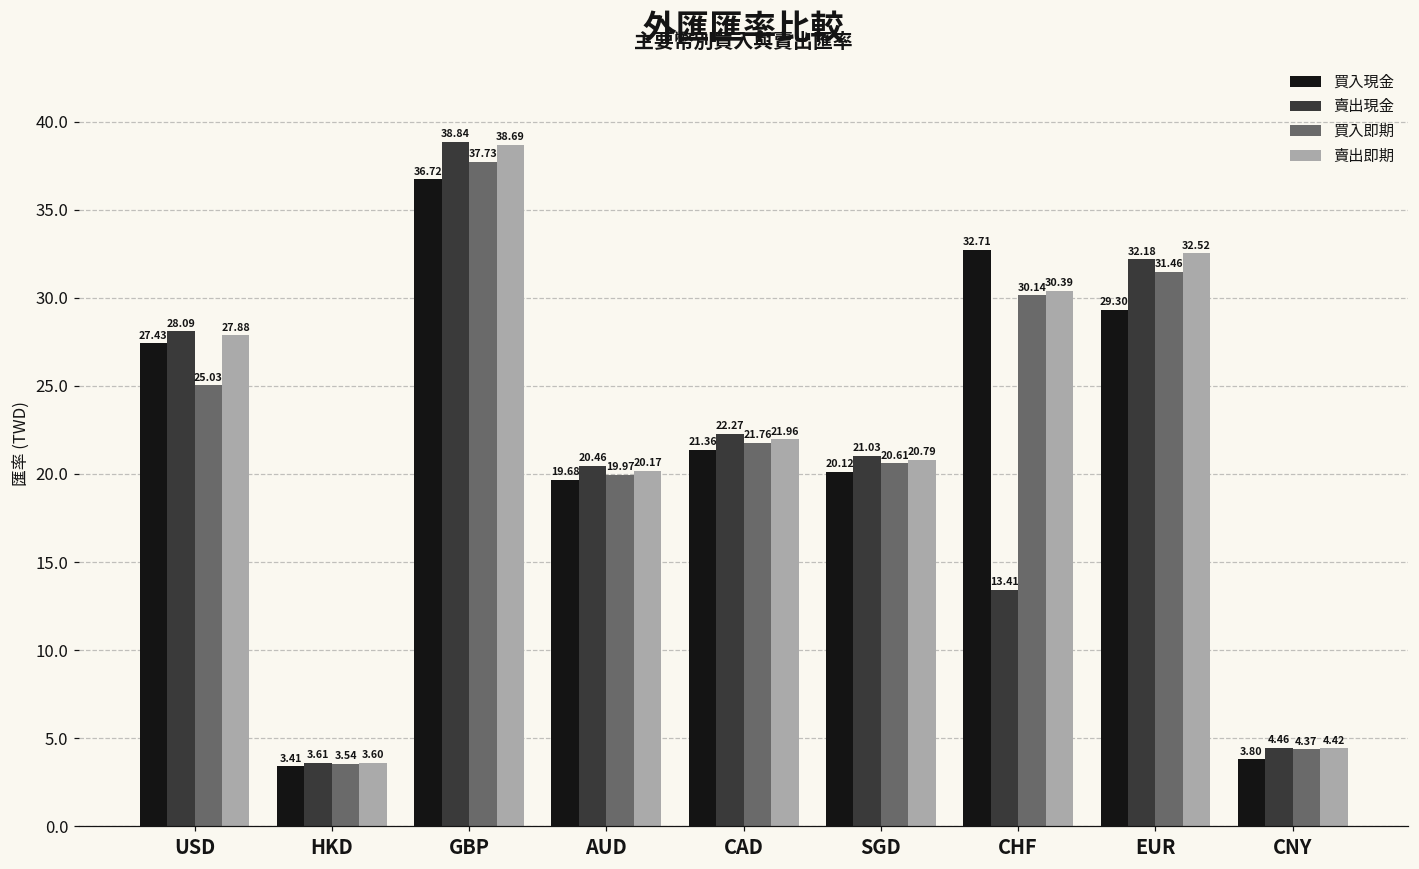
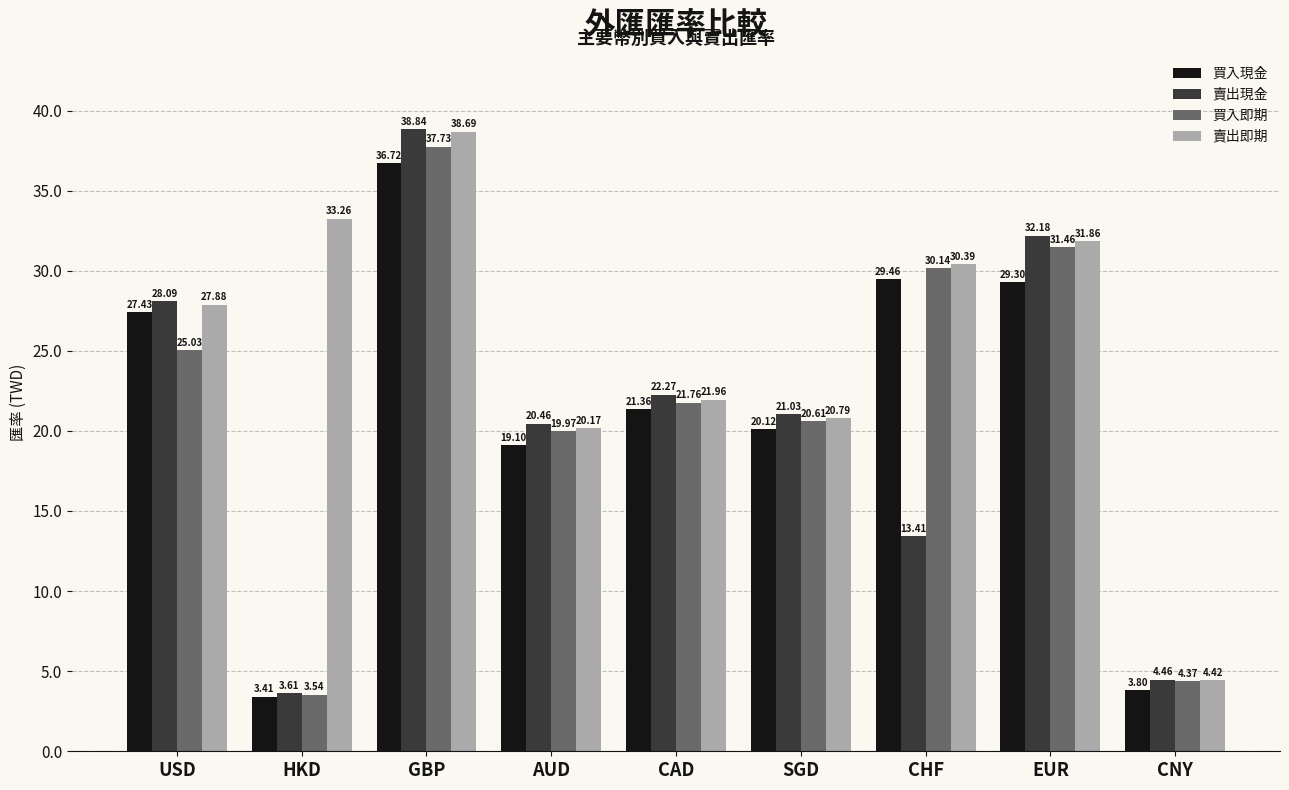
賣出即期, HKD: 3.60 -> 33.26
買入現金, AUD: 19.68 -> 19.10
買入現金, CHF: 32.71 -> 29.46
賣出即期, EUR: 32.52 -> 31.86
